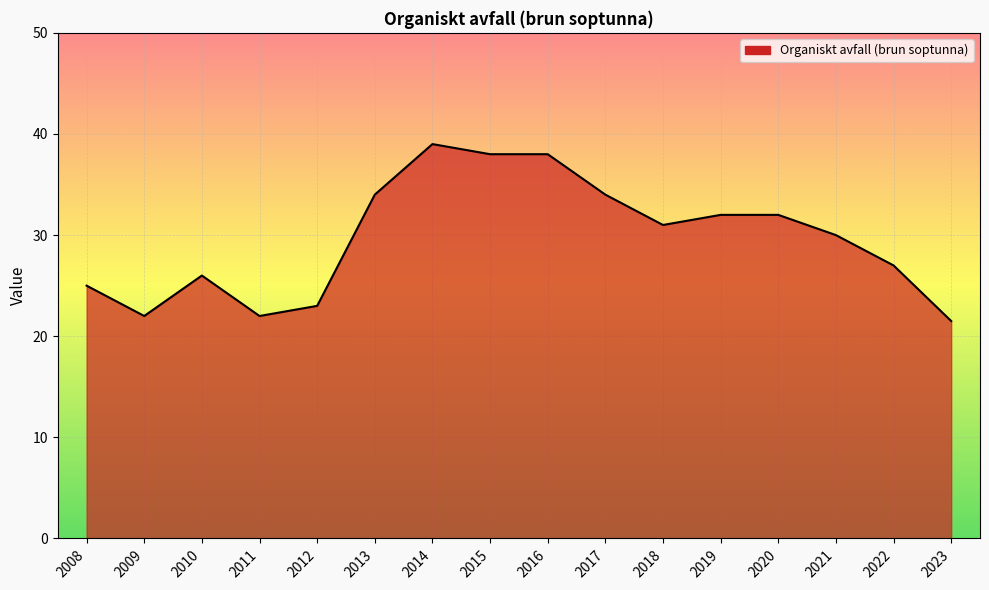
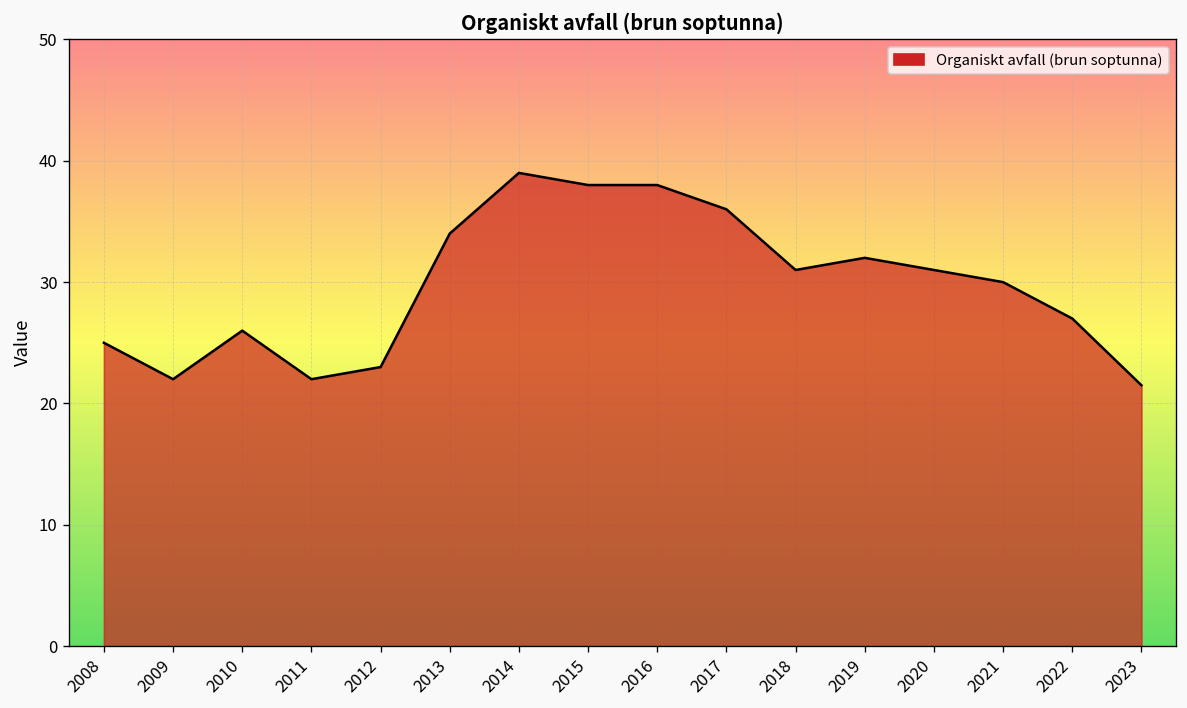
2017: 34 -> 36
2020: 32 -> 31
